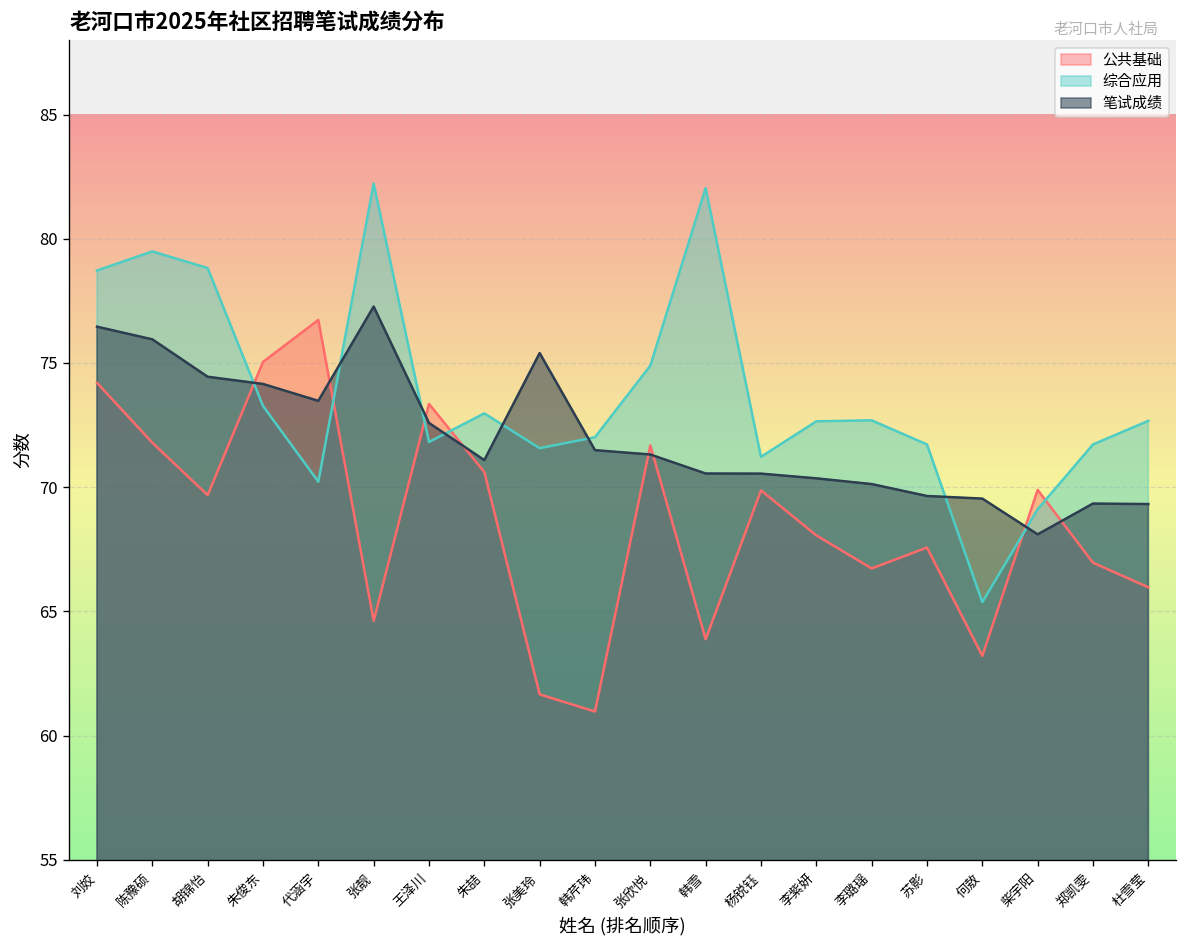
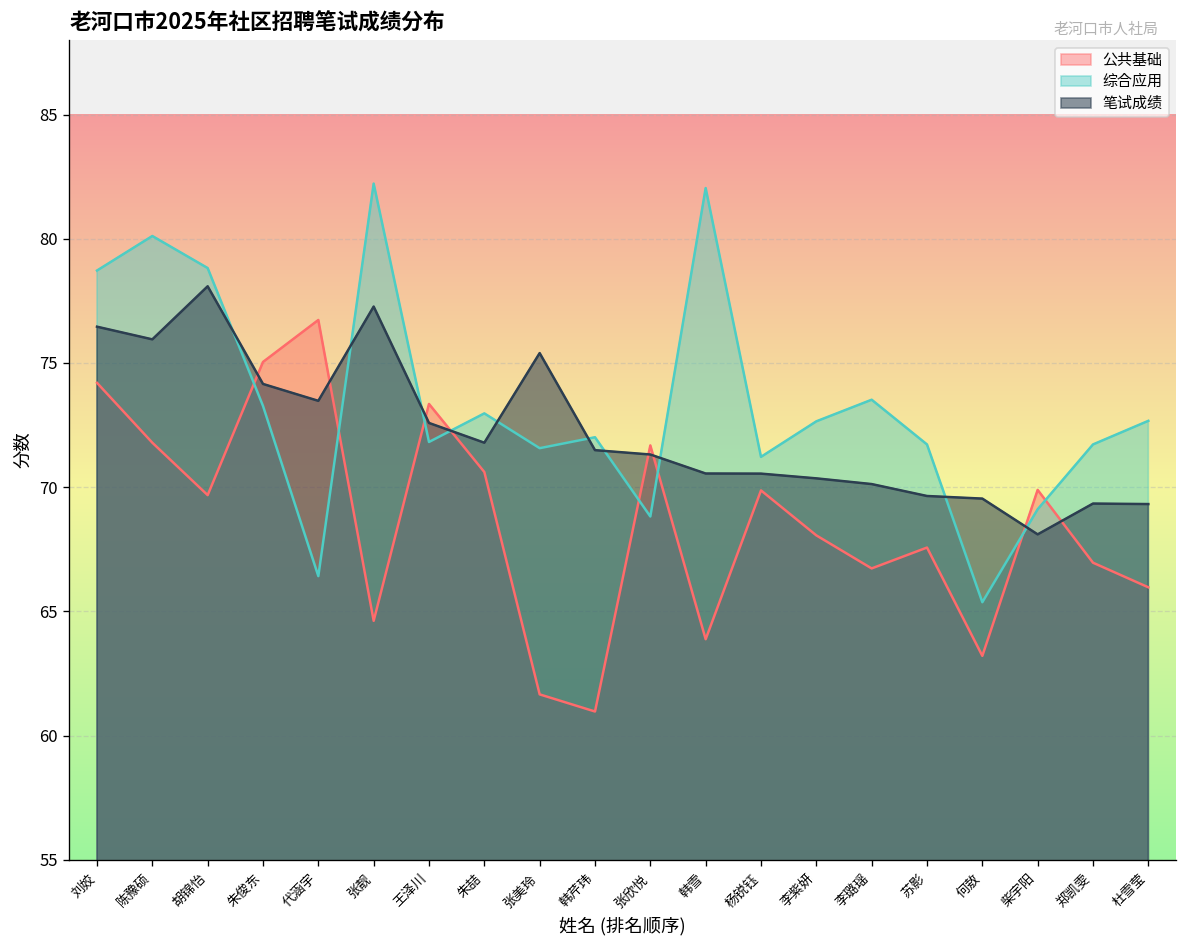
综合应用, 陈豫硕: 79.5 -> 80.1
笔试成绩, 胡锦怡: 74.4 -> 78.1
综合应用, 代涵宇: 70.2 -> 66.4
笔试成绩, 朱喆: 71.1 -> 71.8
综合应用, 张欣悦: 74.9 -> 68.8
综合应用, 李璐瑶: 72.7 -> 73.5
